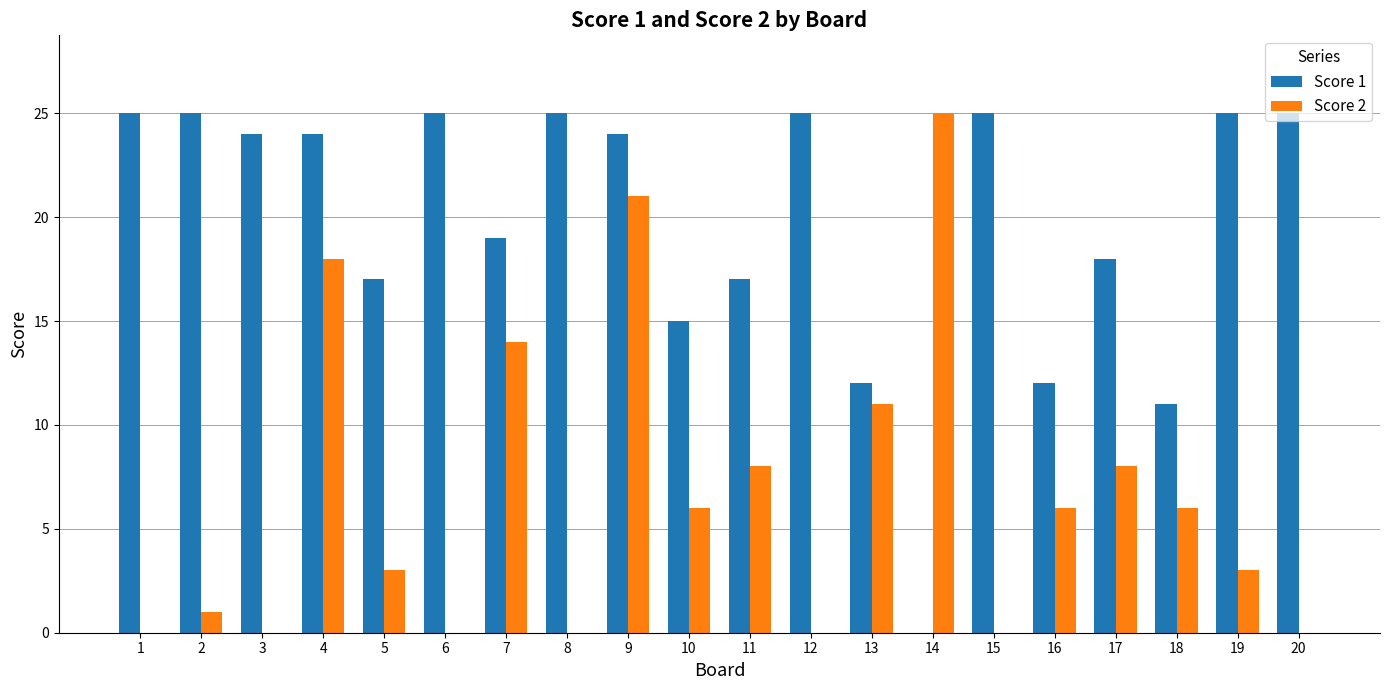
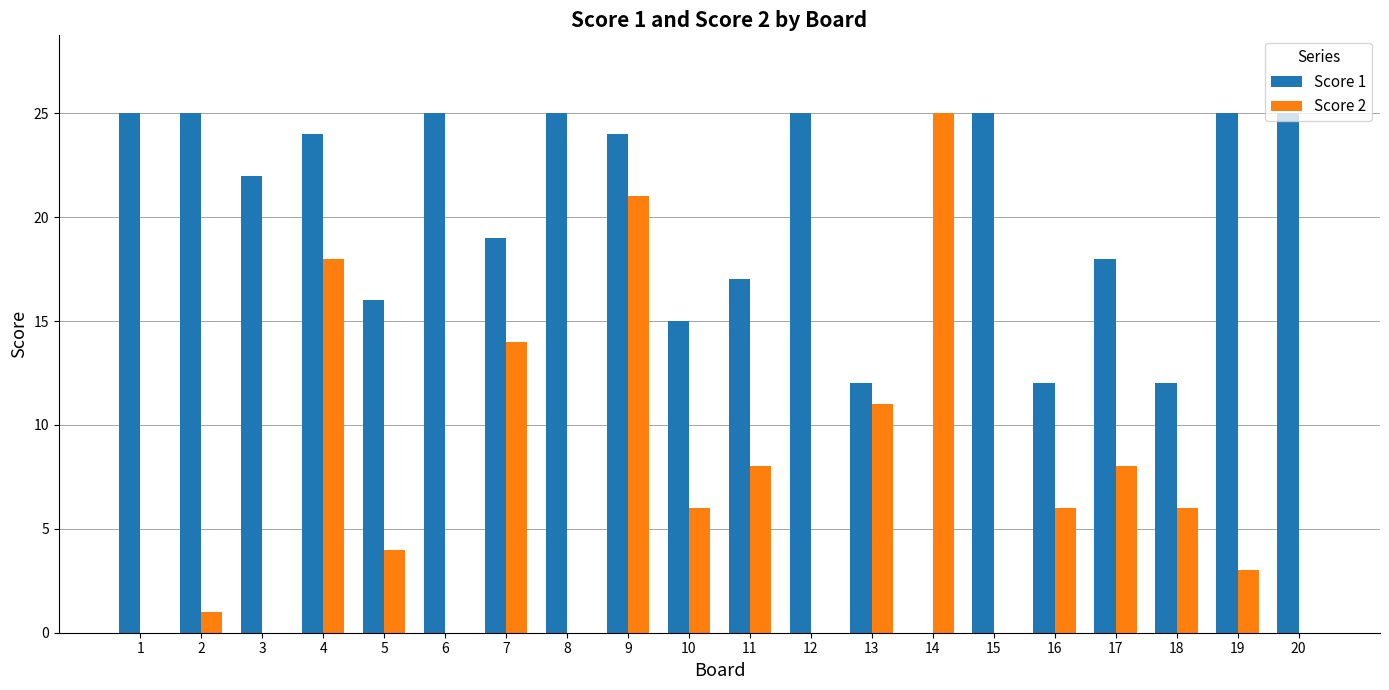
Score 1, 3: 24 -> 22
Score 1, 5: 17 -> 16
Score 2, 5: 3 -> 4
Score 1, 18: 11 -> 12
